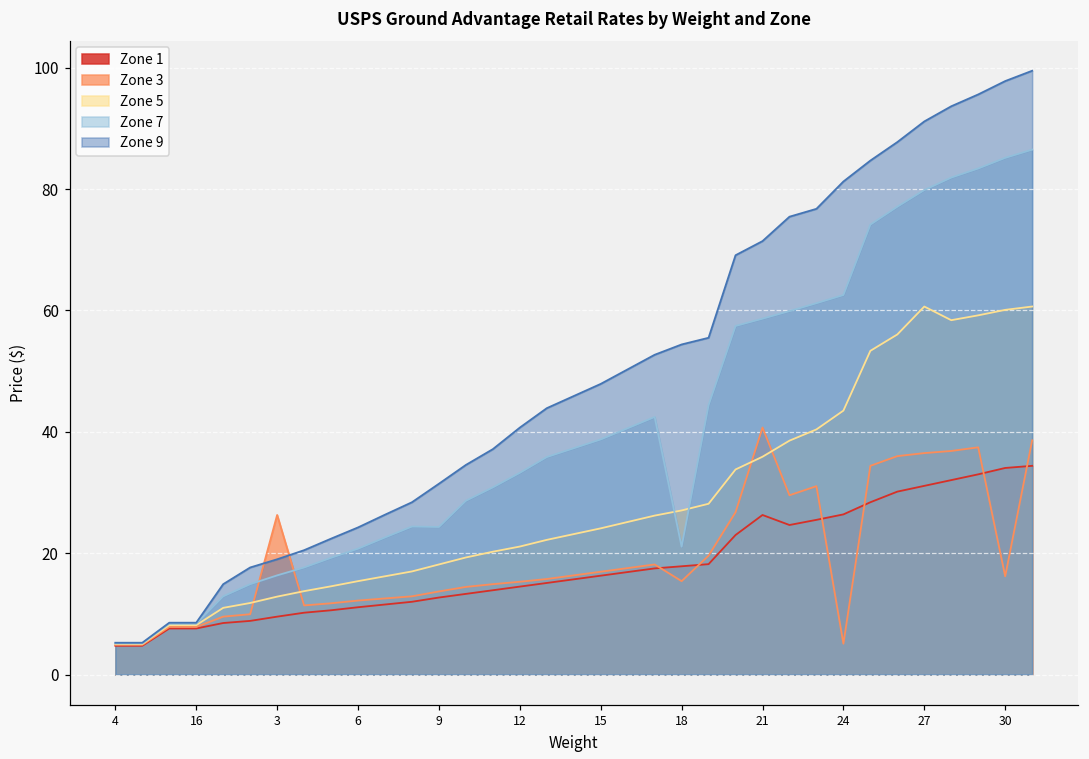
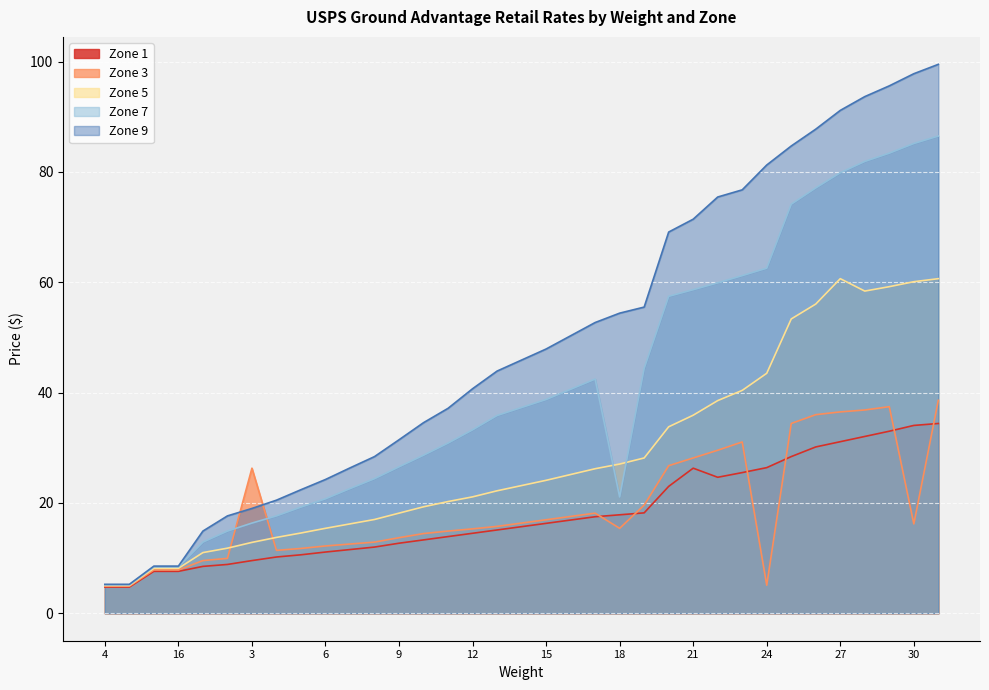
Zone 7, 9: 24 -> 27
Zone 3, 21: 41 -> 28
